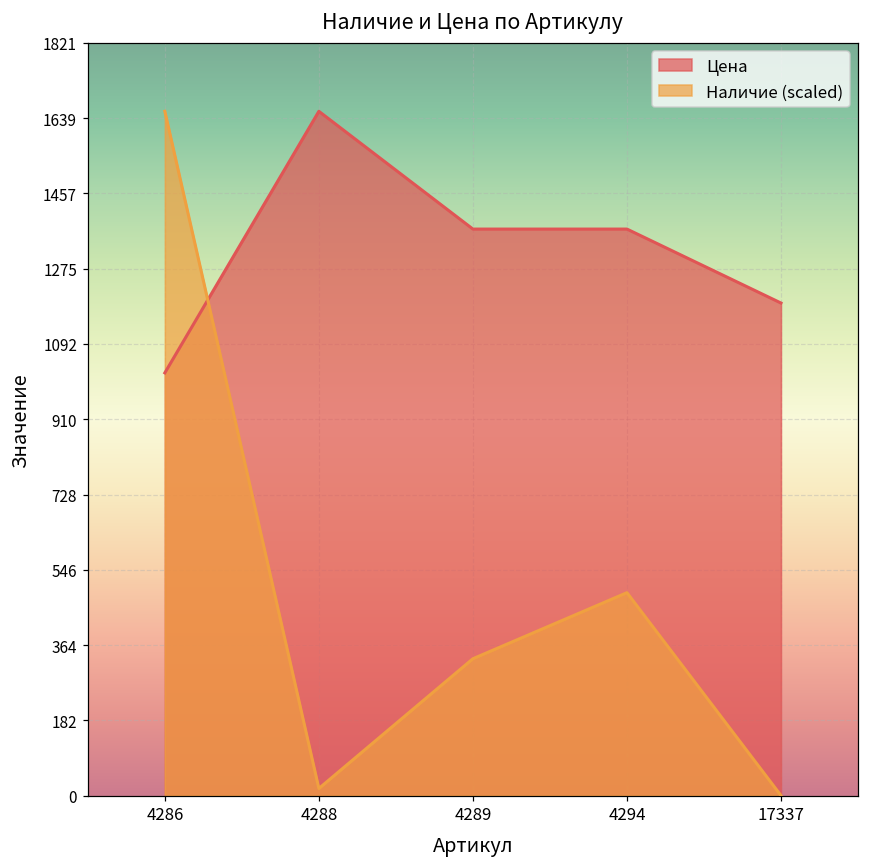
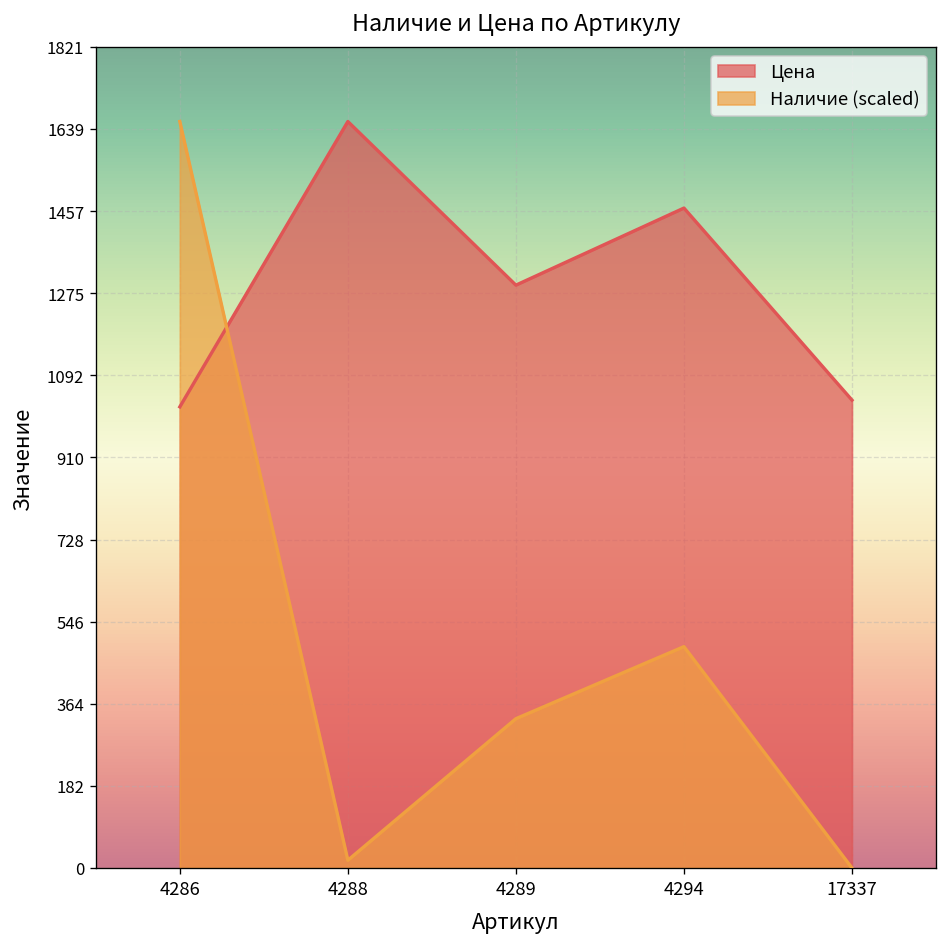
Цена, 4289: 1370 -> 1290
Цена, 4294: 1370 -> 1460
Цена, 17337: 1190 -> 1040
